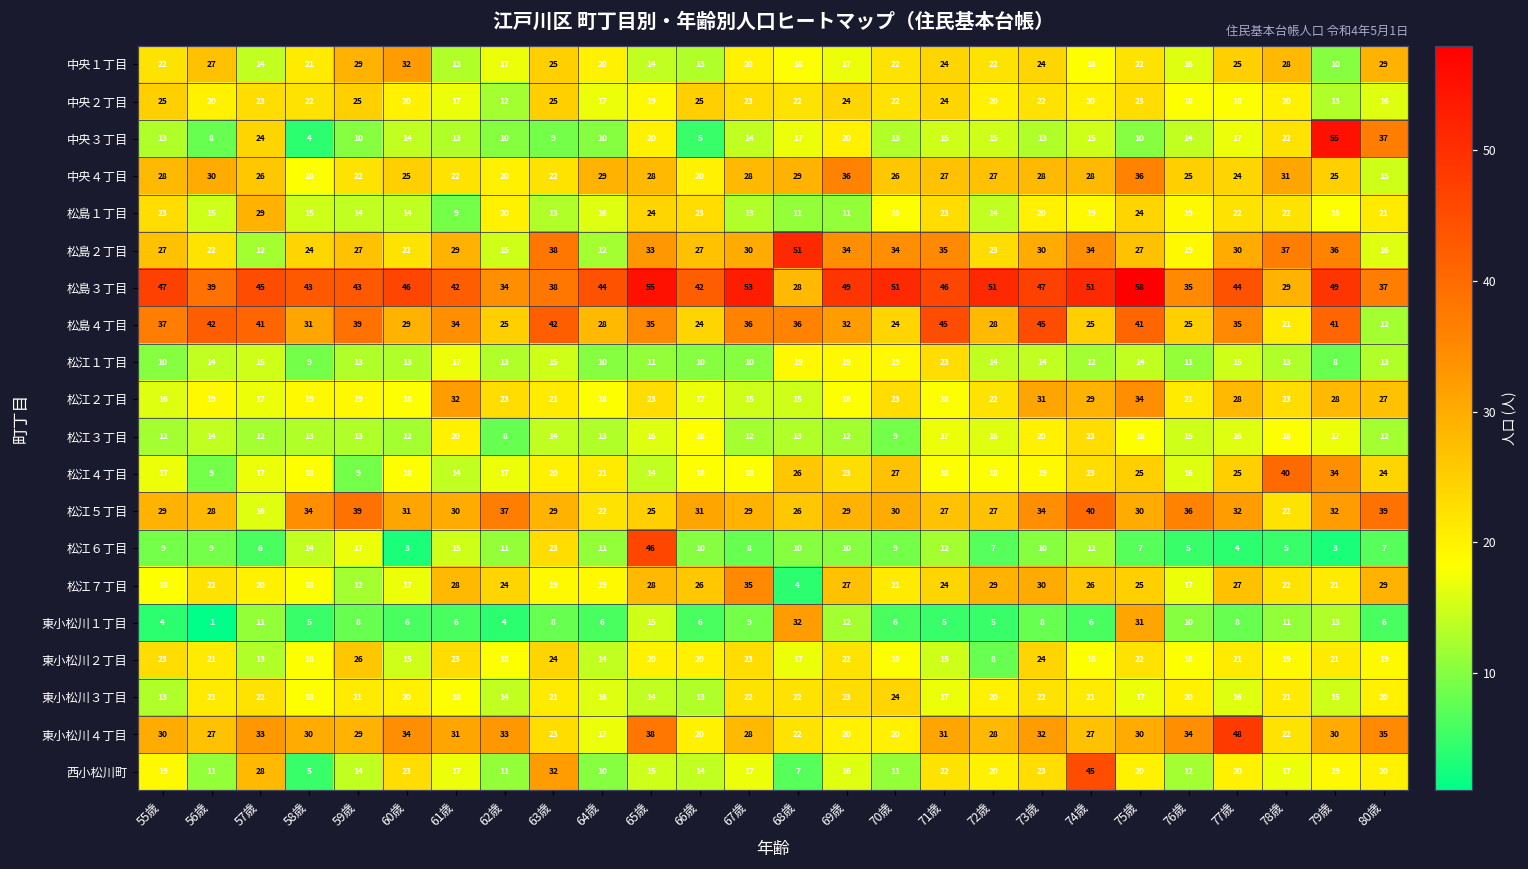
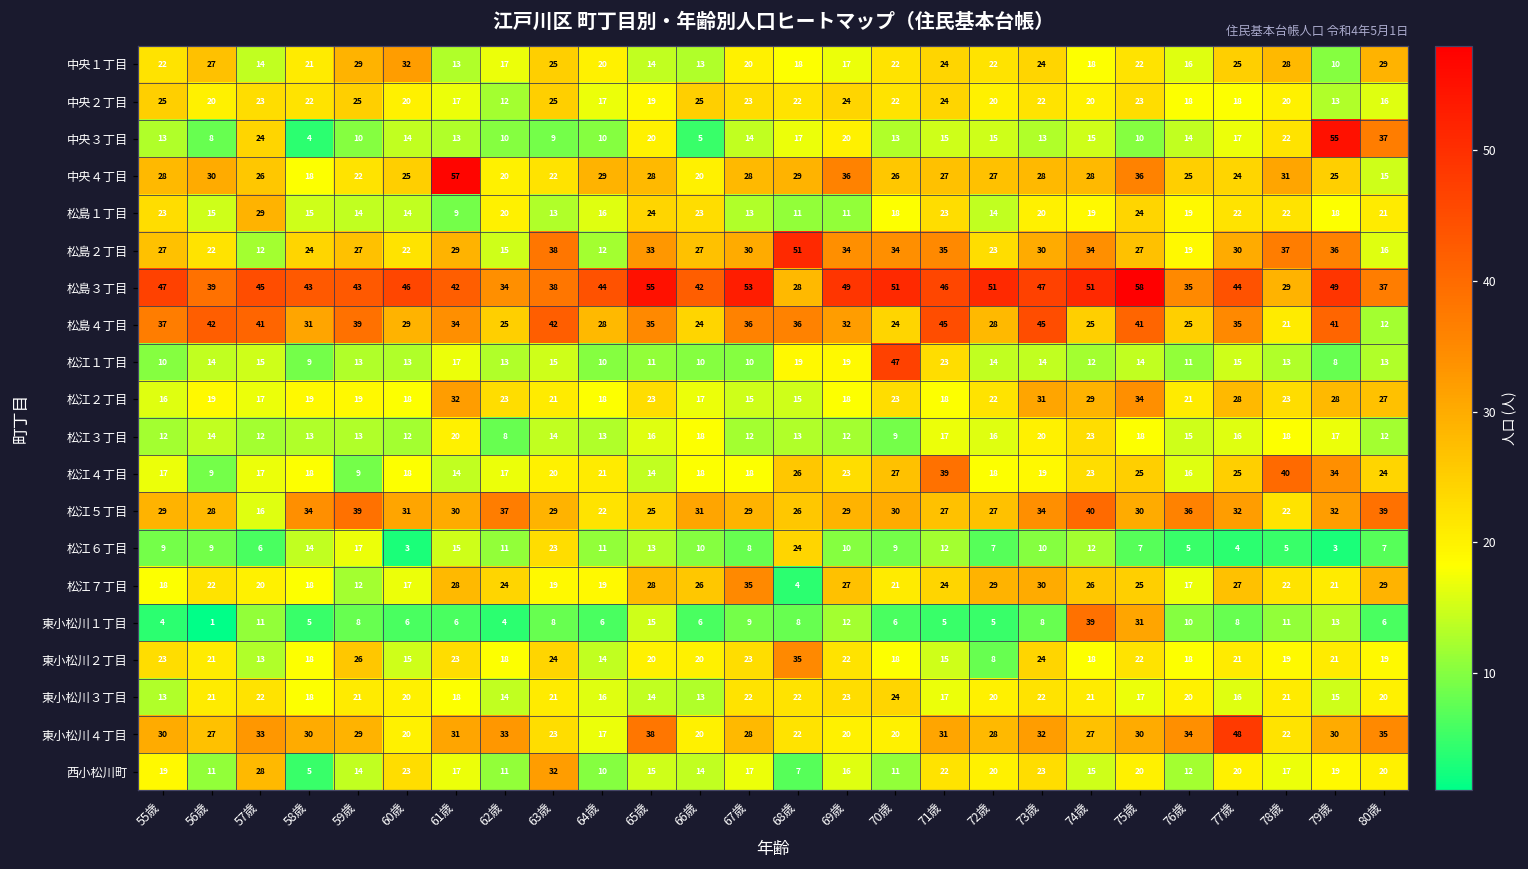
中央４丁目, 61歳: 22 -> 57
松江１丁目, 70歳: 19 -> 47
松江４丁目, 71歳: 18 -> 39
松江６丁目, 65歳: 46 -> 13
松江６丁目, 68歳: 10 -> 24
東小松川１丁目, 68歳: 32 -> 8
東小松川１丁目, 74歳: 6 -> 39
東小松川２丁目, 68歳: 17 -> 35
東小松川４丁目, 60歳: 34 -> 20
西小松川町, 74歳: 45 -> 15
